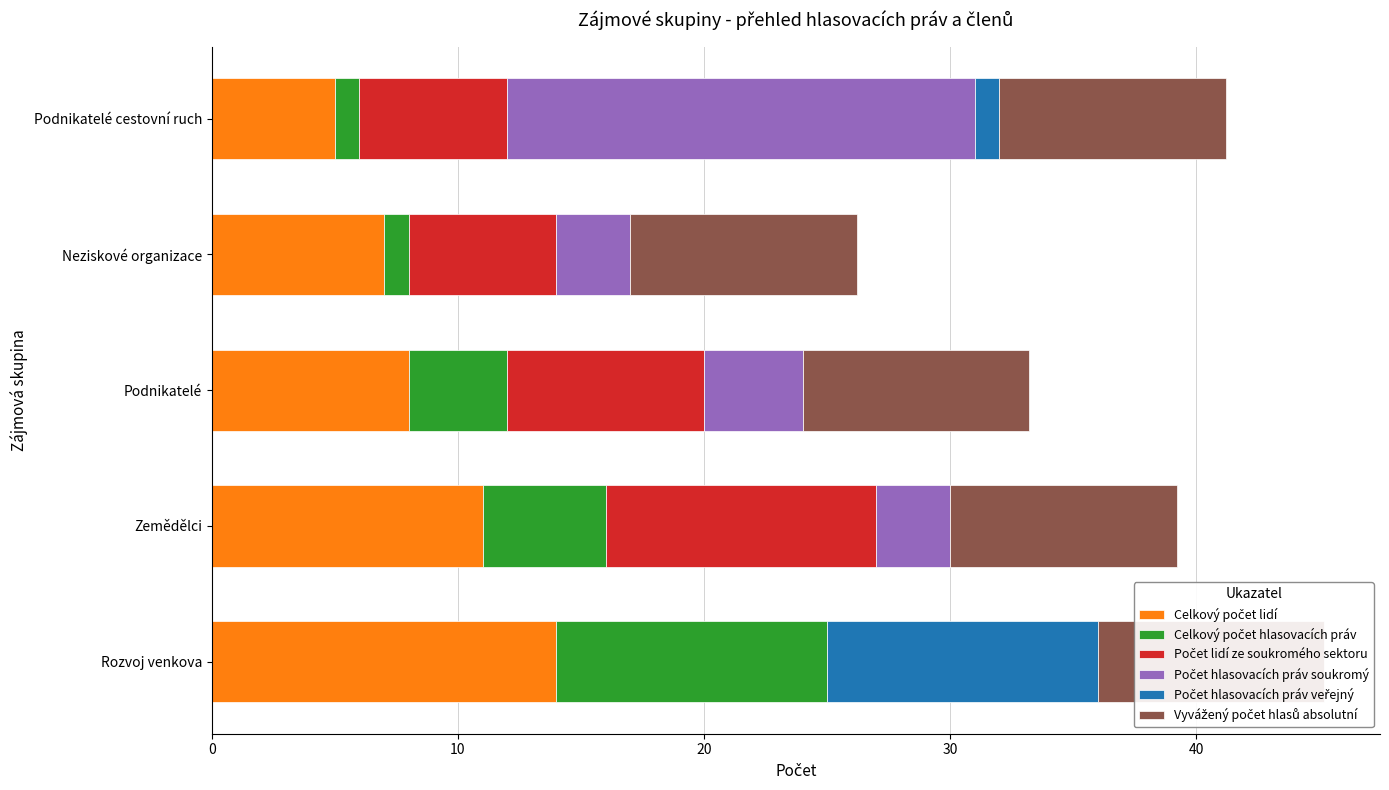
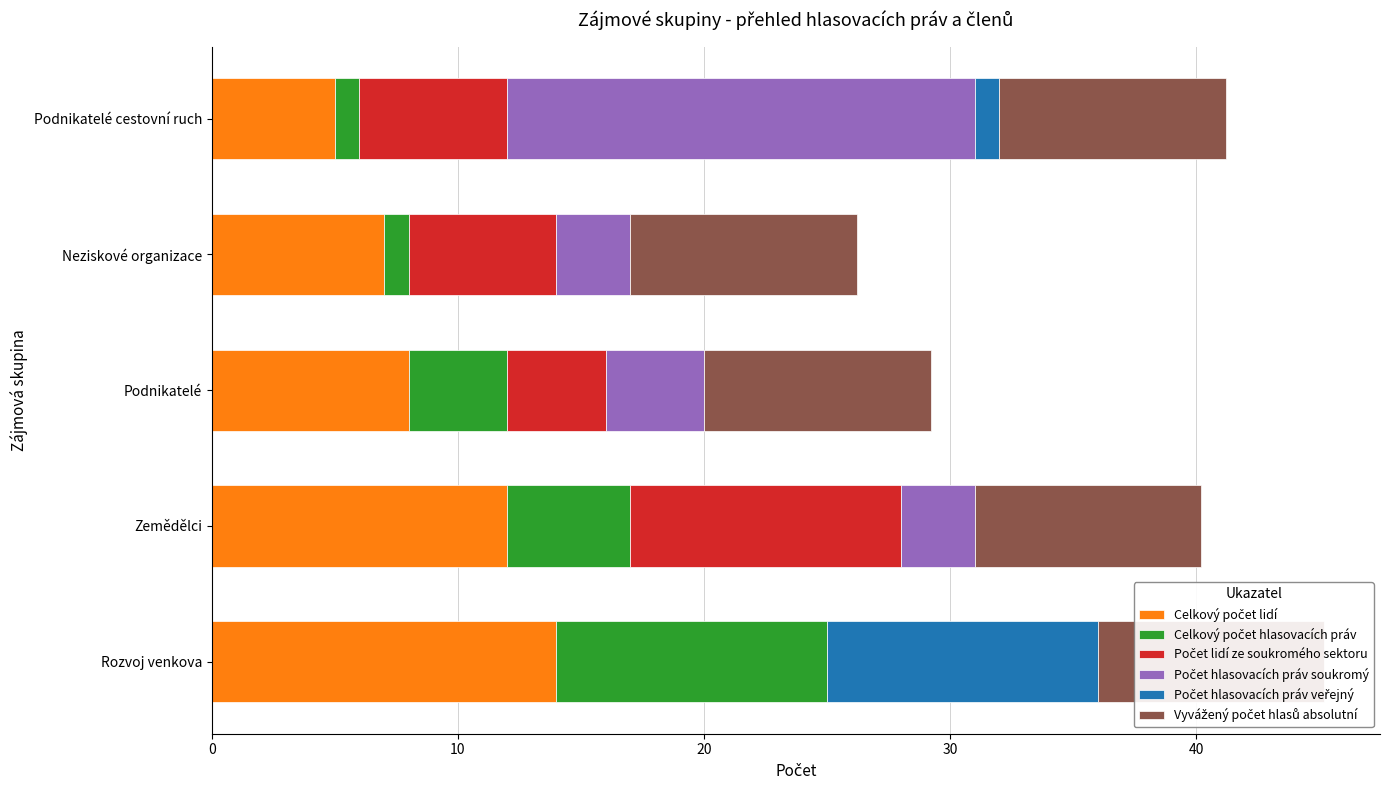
Počet lidí ze soukromého sektoru, Podnikatelé: 8 -> 4
Celkový počet lidí, Zemědělci: 11 -> 12
